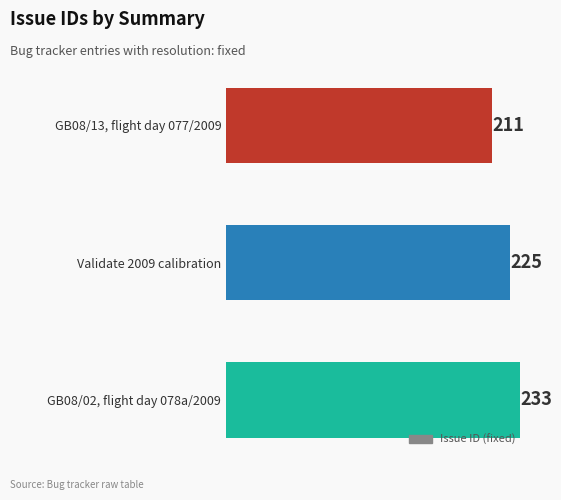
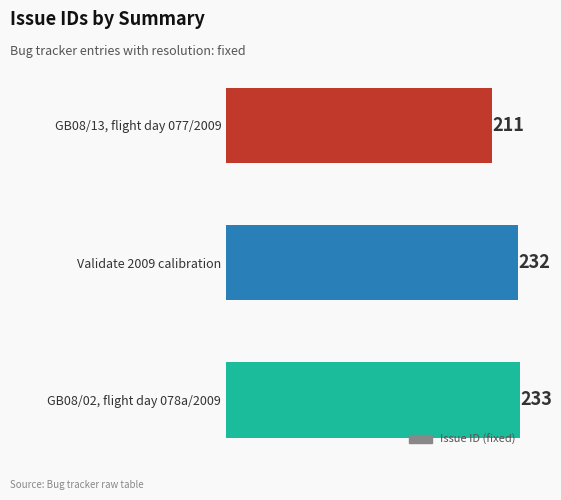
Validate 2009 calibration: 225 -> 232
